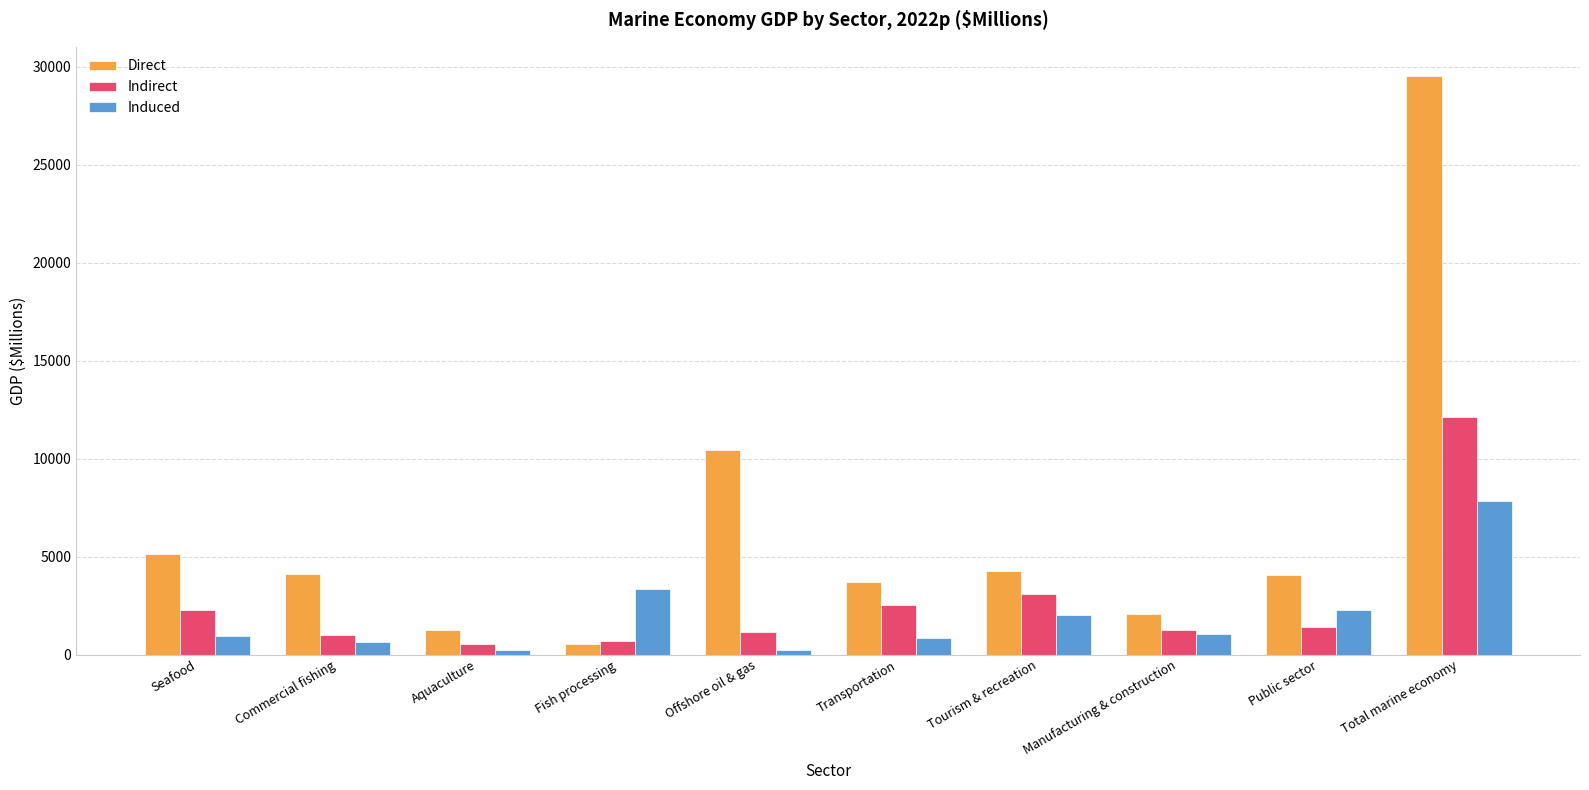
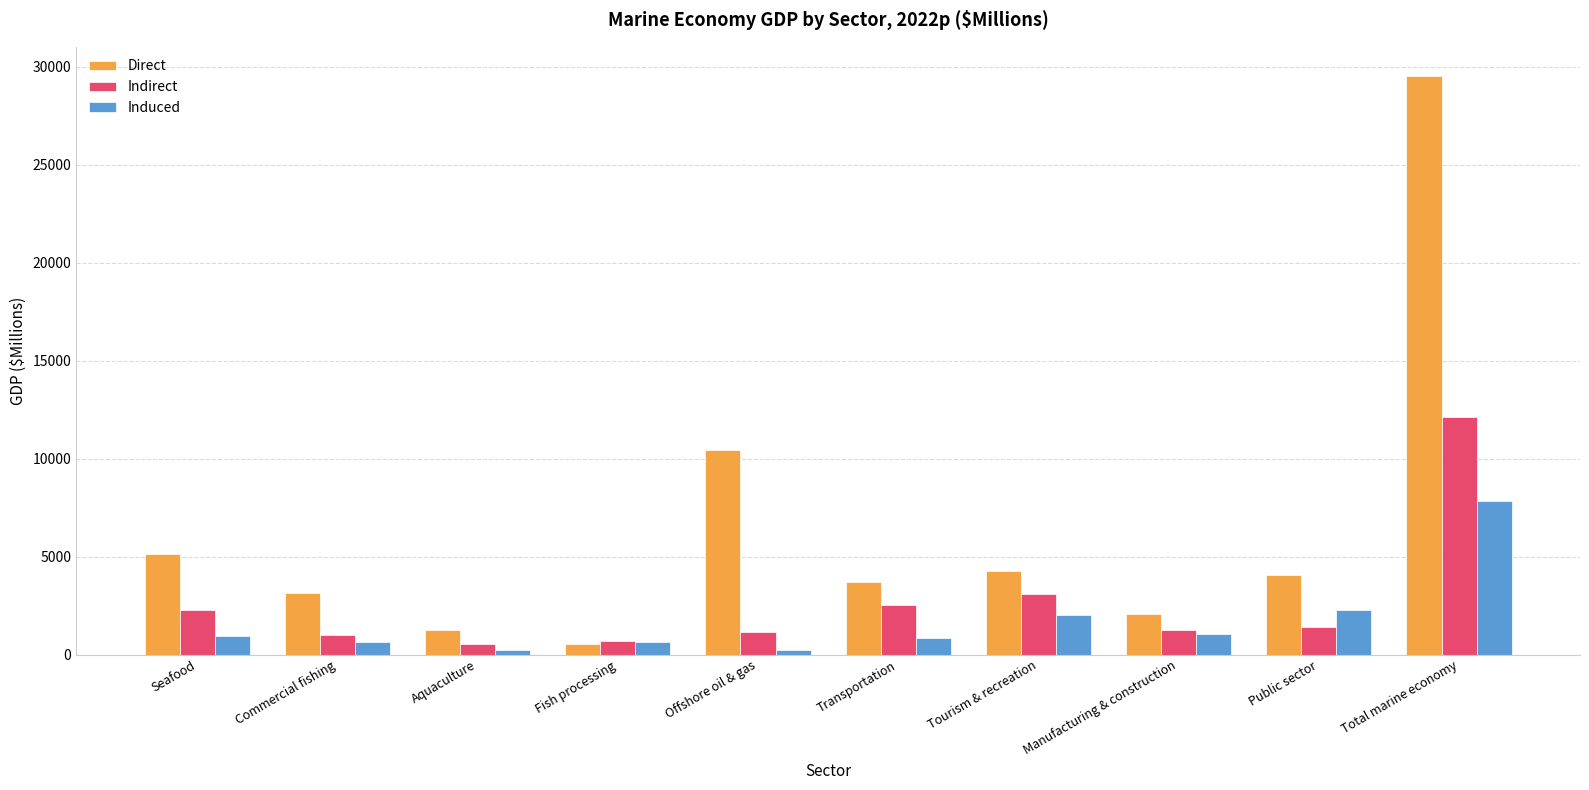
Direct, Commercial fishing: 4100 -> 3100
Induced, Fish processing: 3400 -> 600
